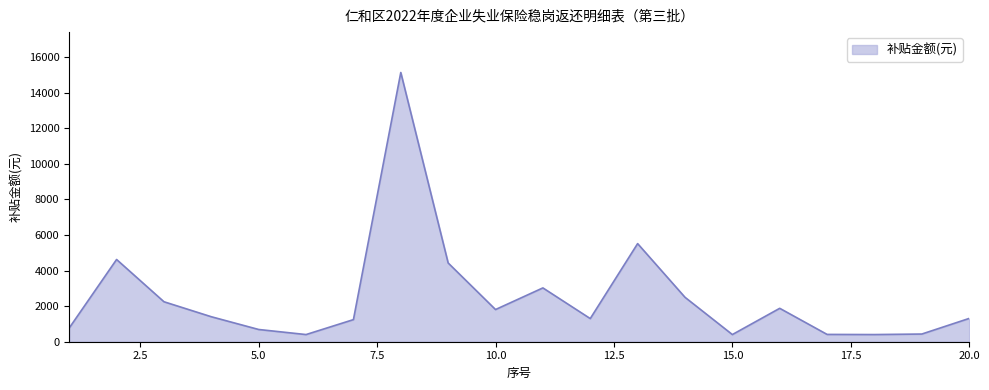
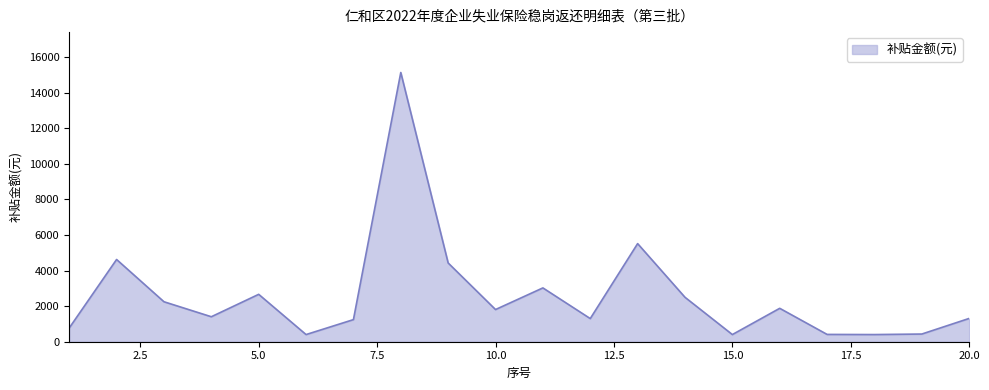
5.0: 700 -> 2700
